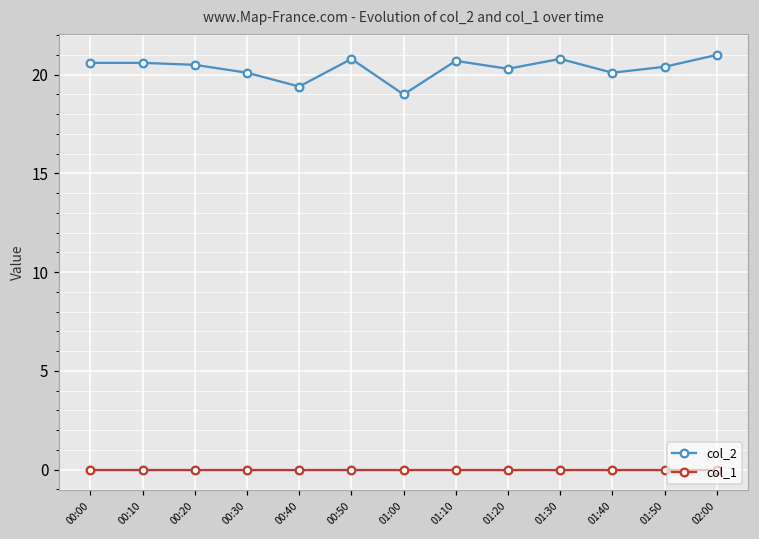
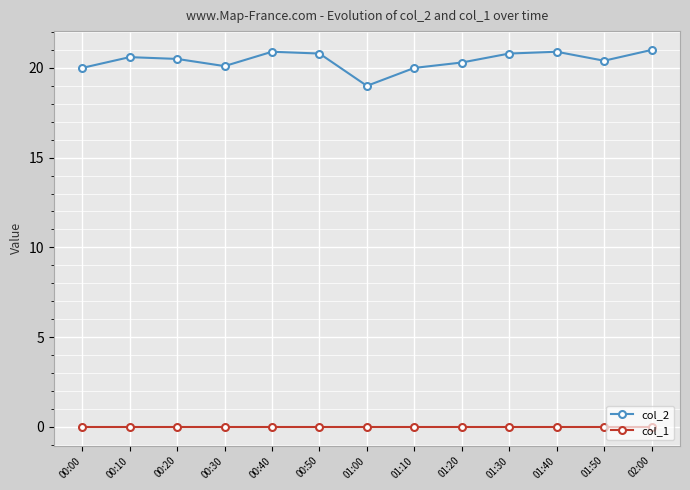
col_2, 00:00: 20.6 -> 20.0
col_2, 00:40: 19.4 -> 20.9
col_2, 01:10: 20.7 -> 20.0
col_2, 01:40: 20.1 -> 20.9
